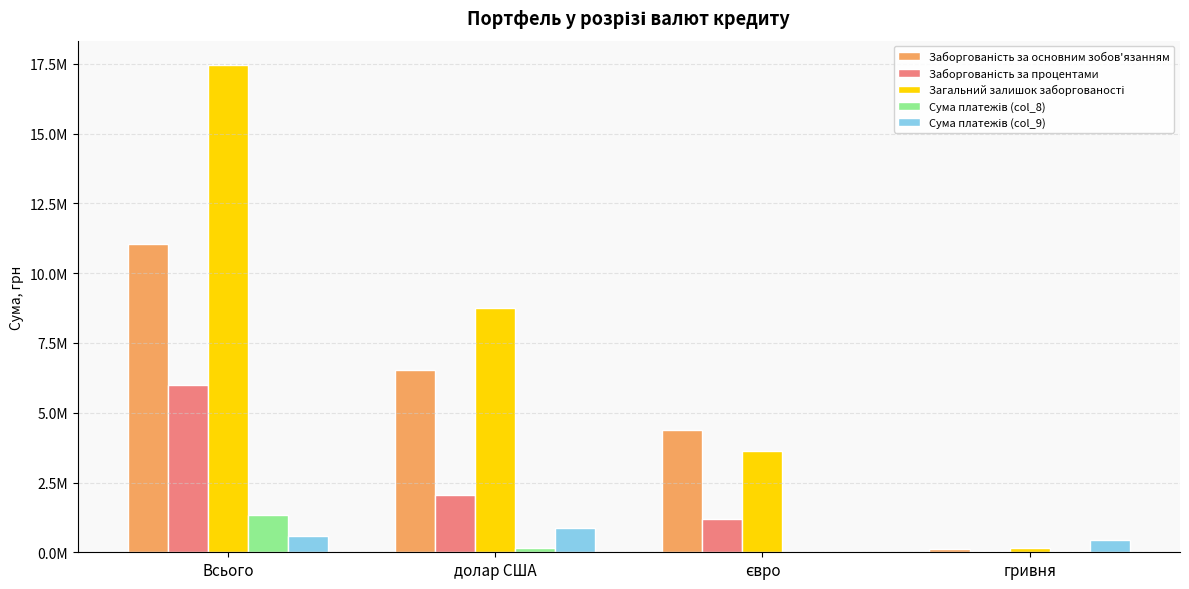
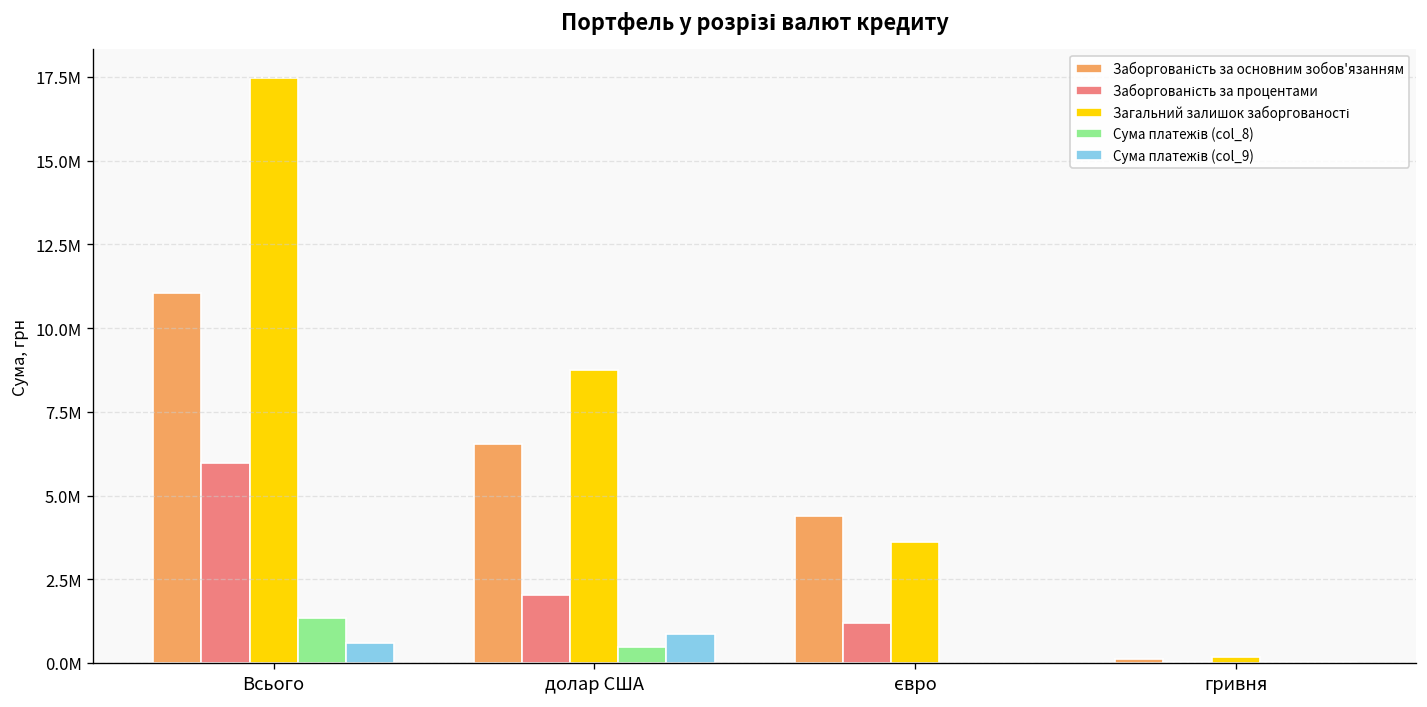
Сума платежів (col_8), долар США: 200000 -> 500000
Сума платежів (col_9), гривня: 400000 -> 0
